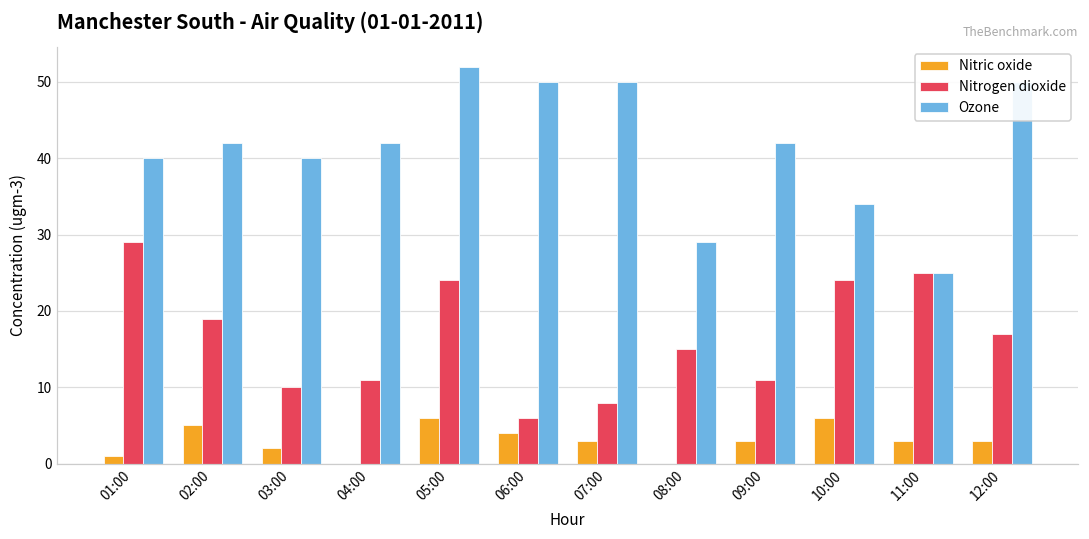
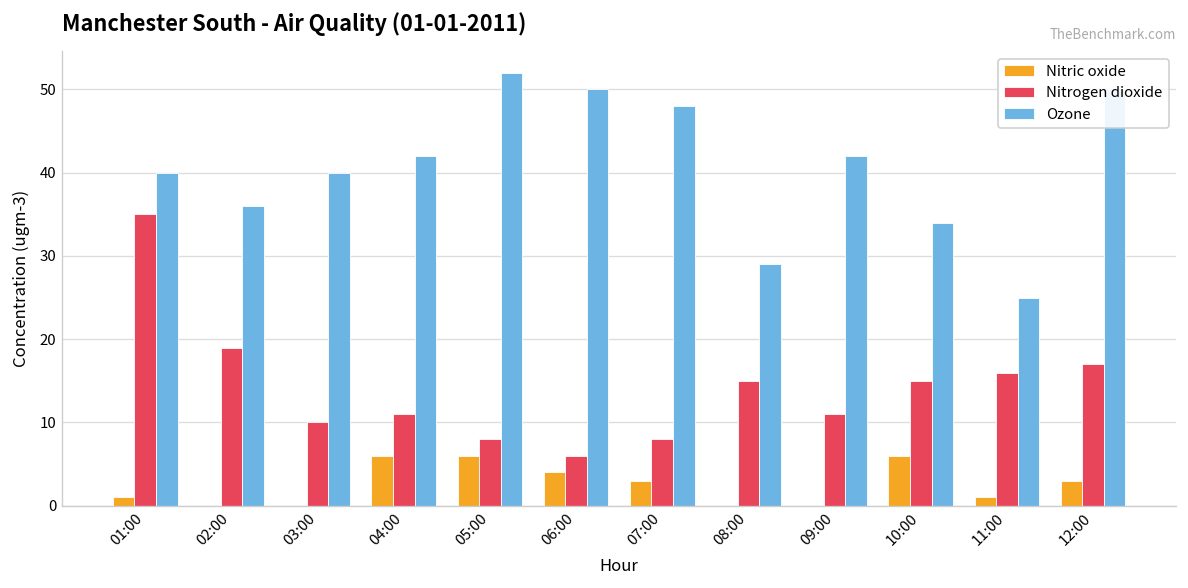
Nitrogen dioxide, 01:00: 29 -> 35
Nitric oxide, 02:00: 5 -> 0
Ozone, 02:00: 42 -> 36
Nitric oxide, 03:00: 2 -> 0
Nitric oxide, 04:00: 0 -> 6
Nitrogen dioxide, 05:00: 24 -> 8
Ozone, 07:00: 50 -> 48
Nitric oxide, 09:00: 3 -> 0
Nitrogen dioxide, 10:00: 24 -> 15
Nitric oxide, 11:00: 3 -> 1
Nitrogen dioxide, 11:00: 25 -> 16
